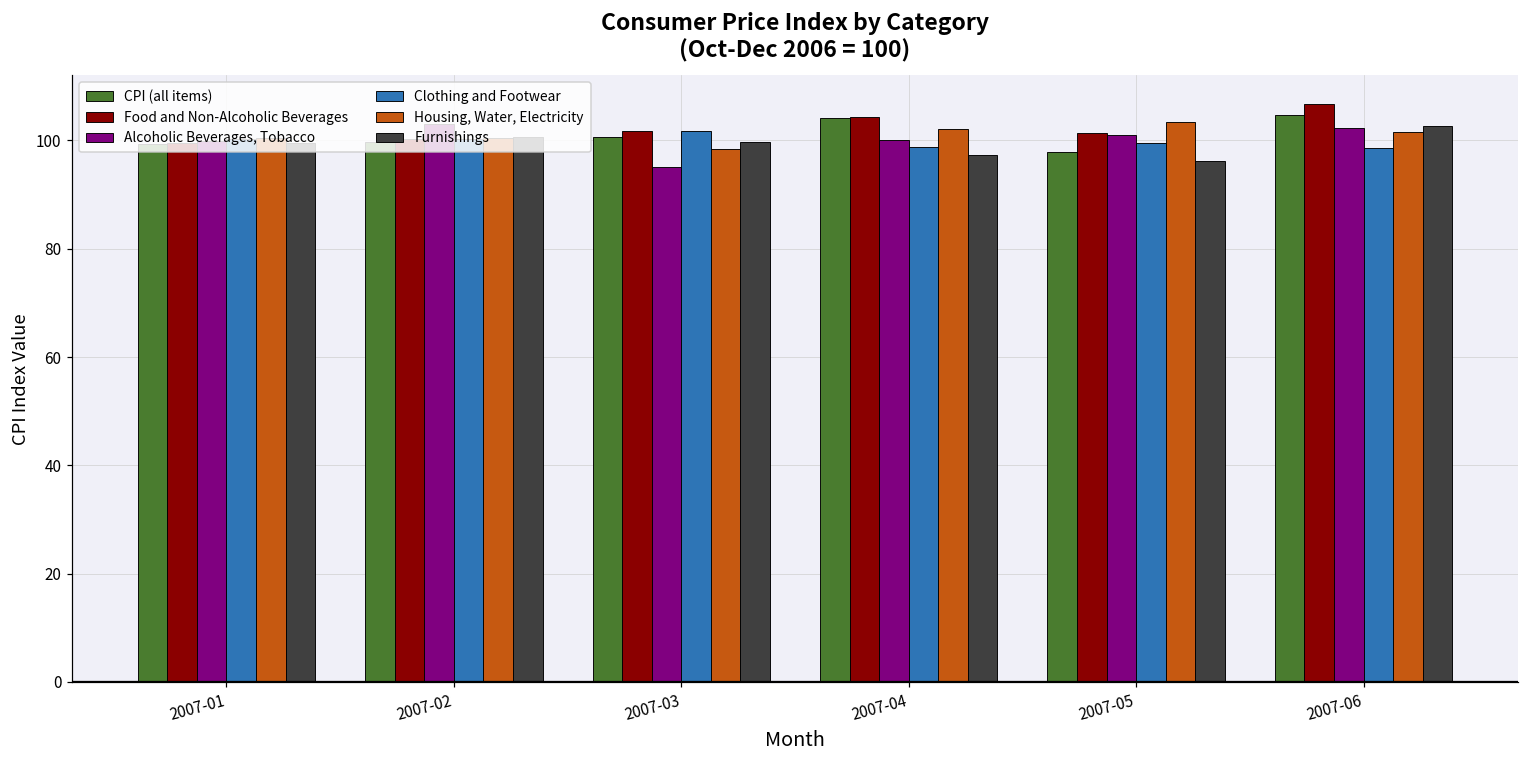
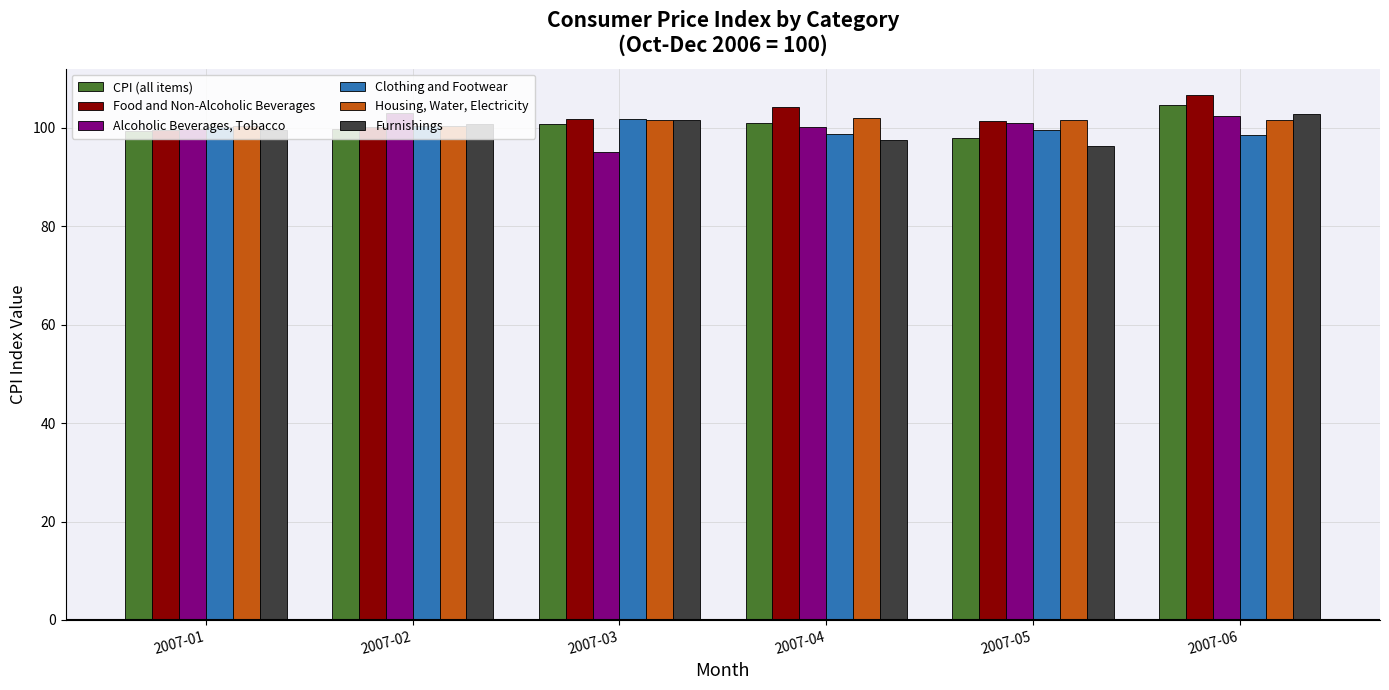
Housing, Water, Electricity, 2007-03: 98 -> 102
Furnishings, 2007-03: 100 -> 102
CPI (all items), 2007-04: 104 -> 101
Housing, Water, Electricity, 2007-05: 103 -> 102
